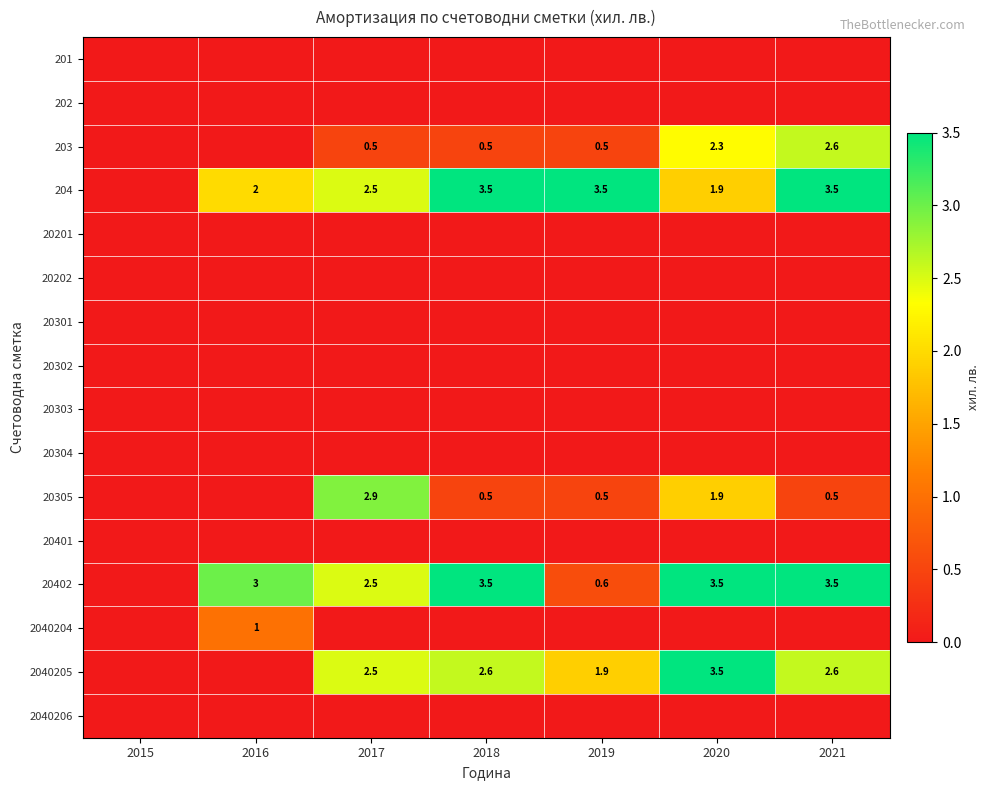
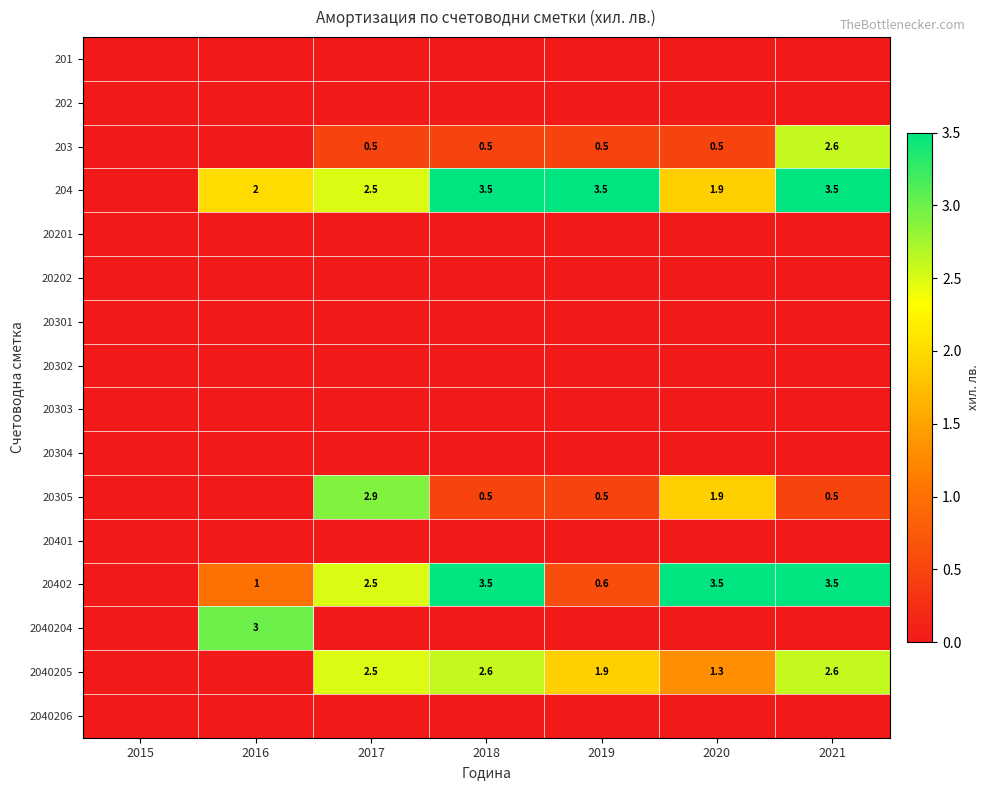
203, 2020: 2.3 -> 0.5
20402, 2016: 3 -> 1
2040204, 2016: 1 -> 3
2040205, 2020: 3.5 -> 1.3
